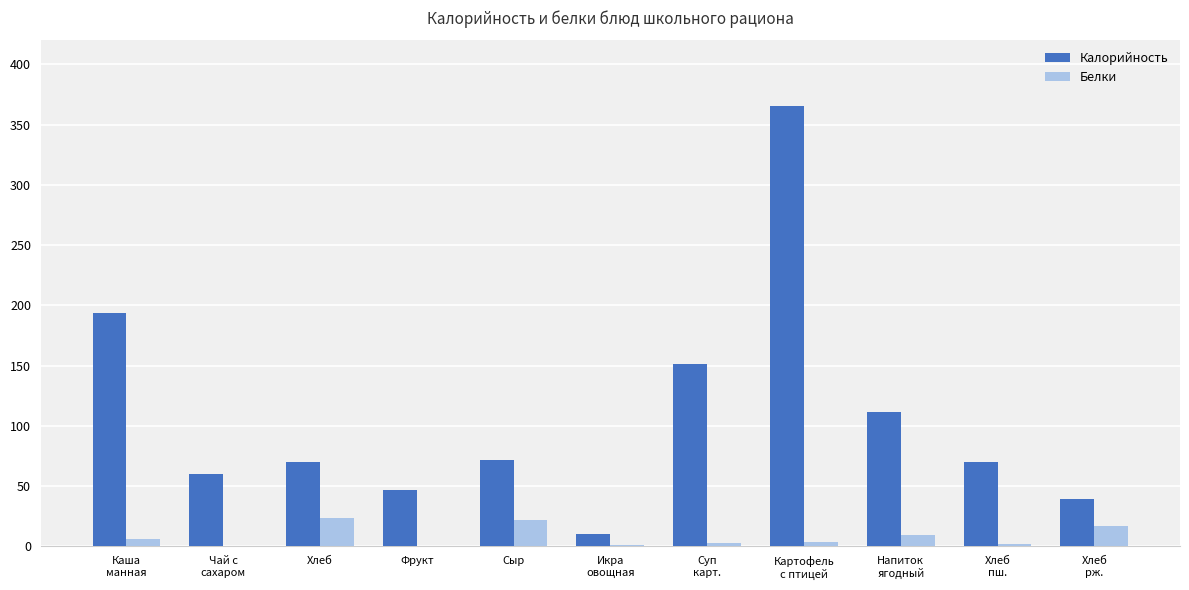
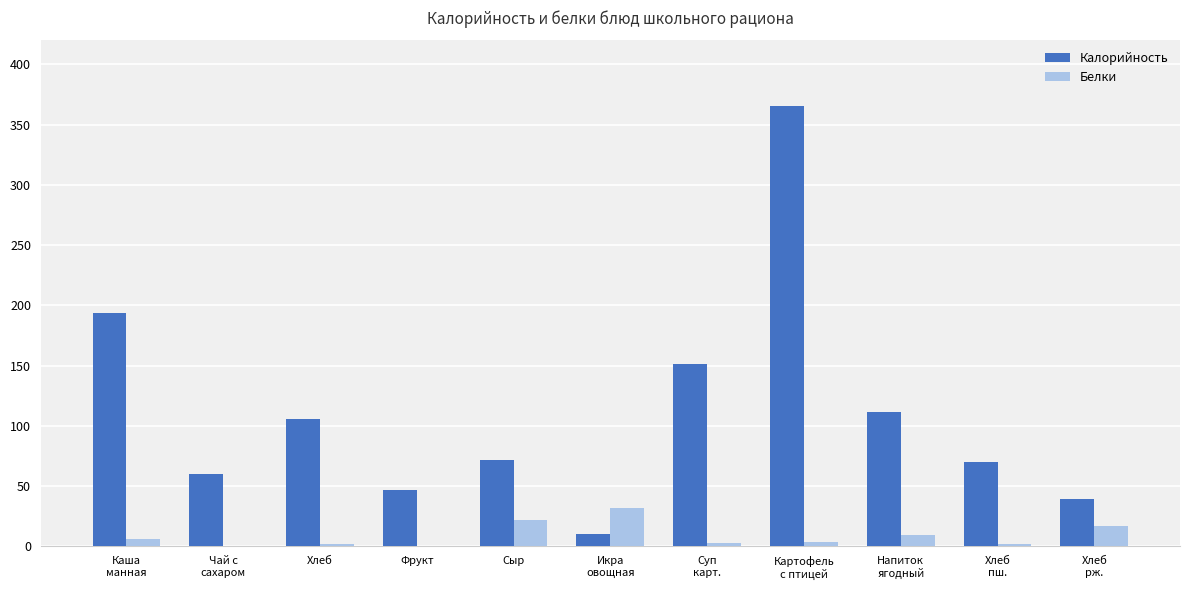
Калорийность, Хлеб: 70 -> 105
Белки, Хлеб: 23 -> 2
Белки, Икра овощная: 1 -> 32
